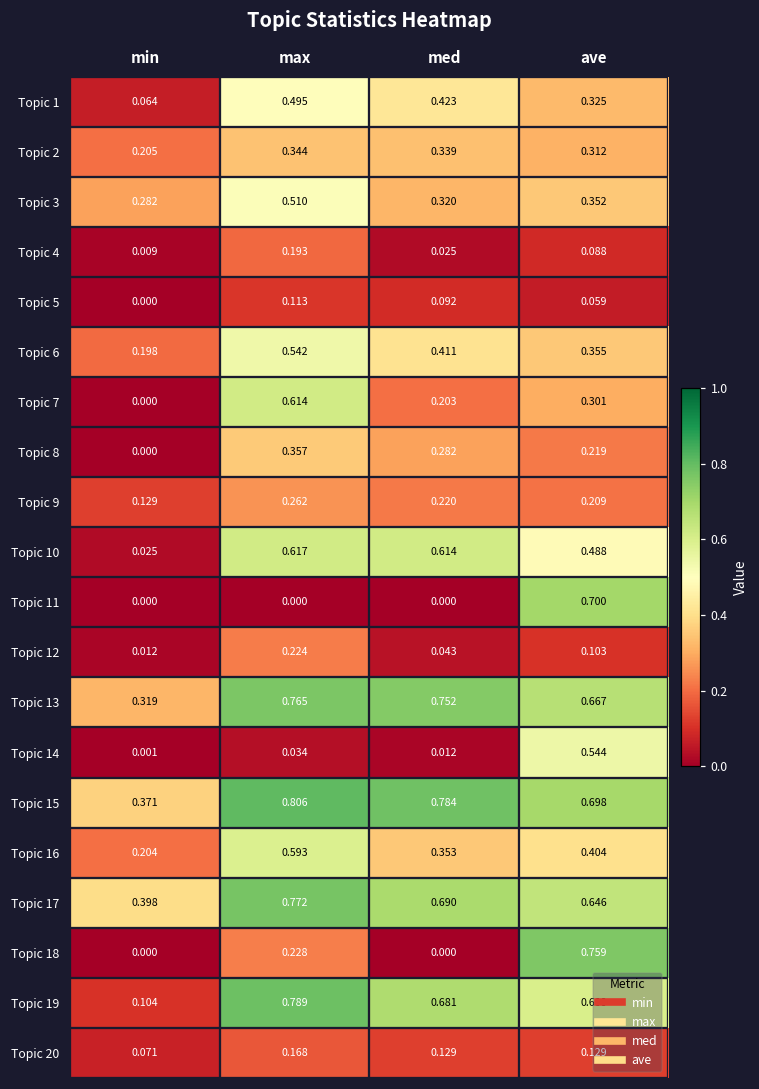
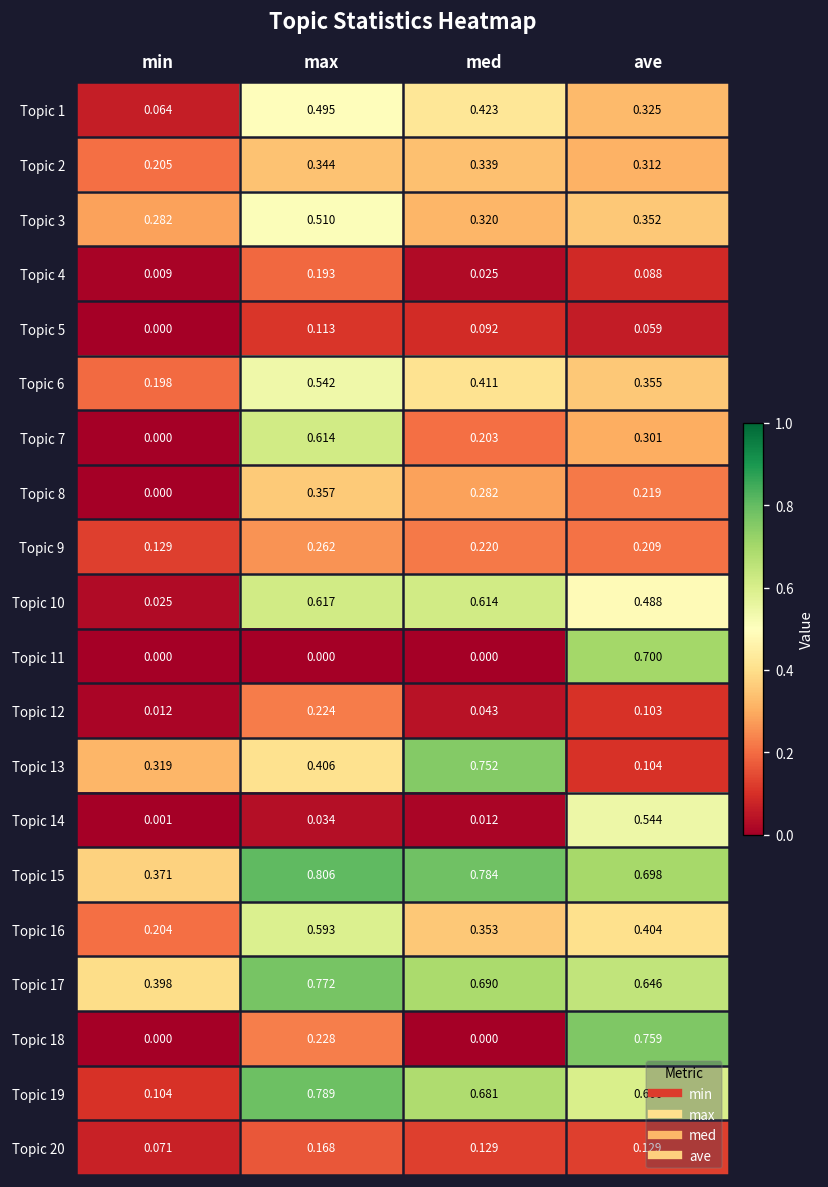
Topic 13, max: 0.765 -> 0.406
Topic 13, ave: 0.667 -> 0.104
